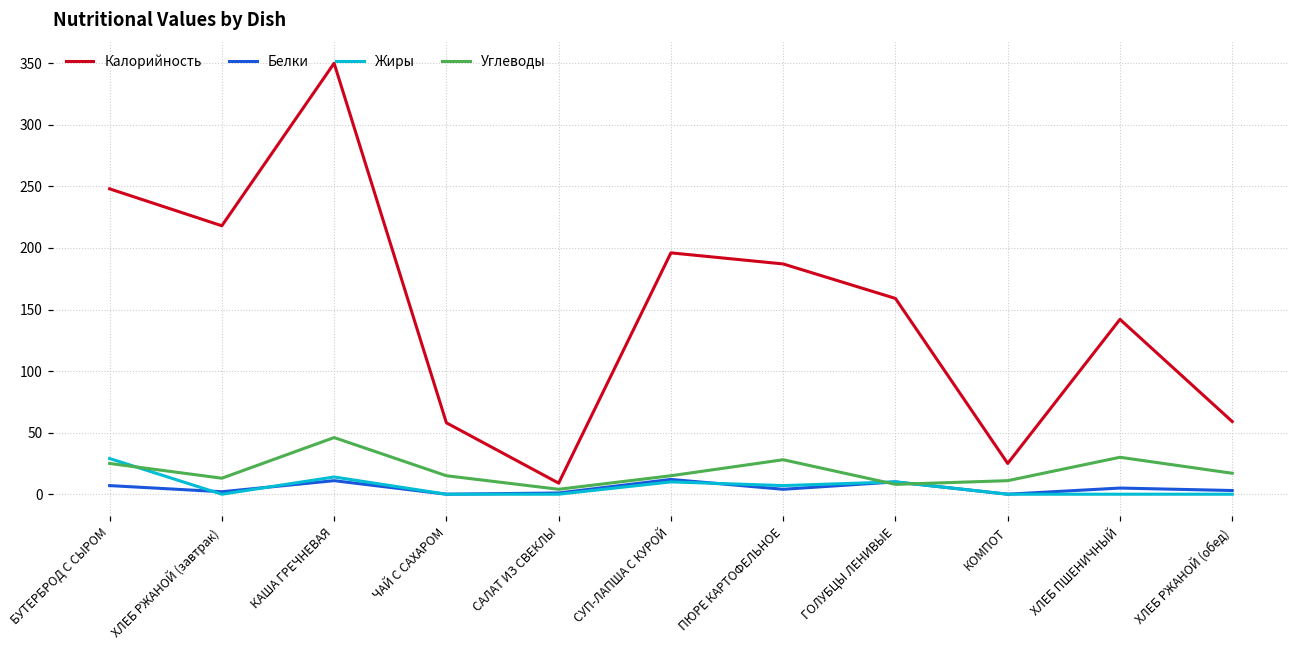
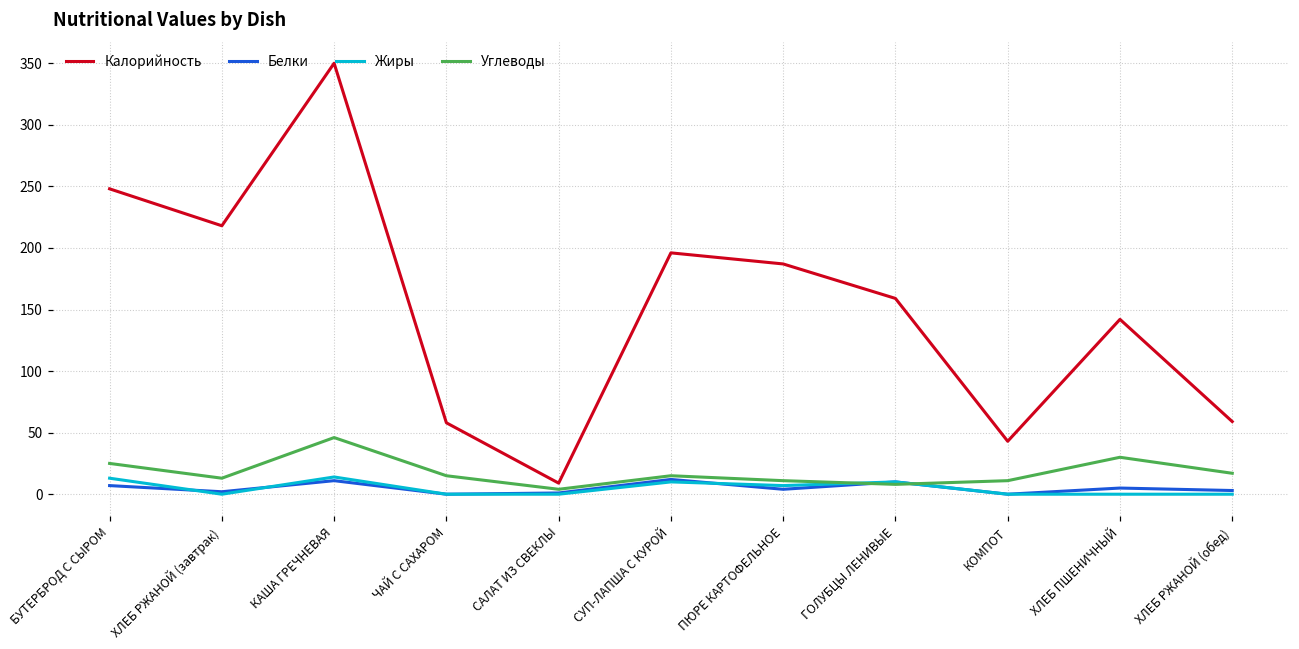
Жиры, БУТЕРБРОД С СЫРОМ: 29 -> 13
Углеводы, ПЮРЕ КАРТОФЕЛЬНОЕ: 28 -> 11
Калорийность, КОМПОТ: 25 -> 43
